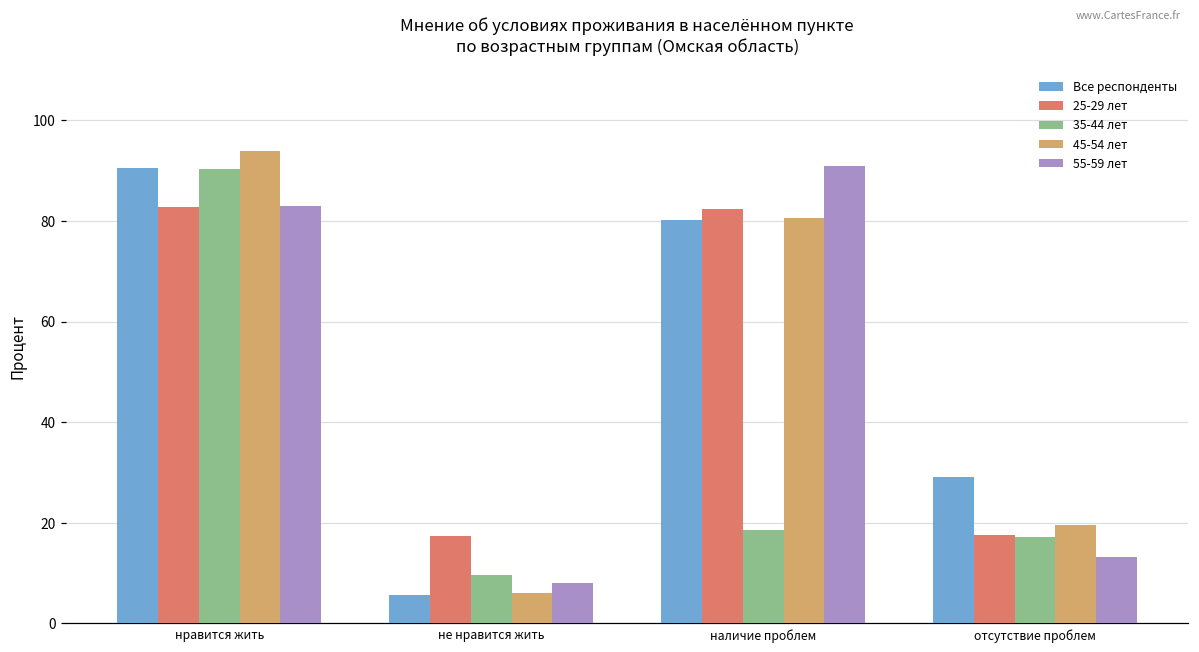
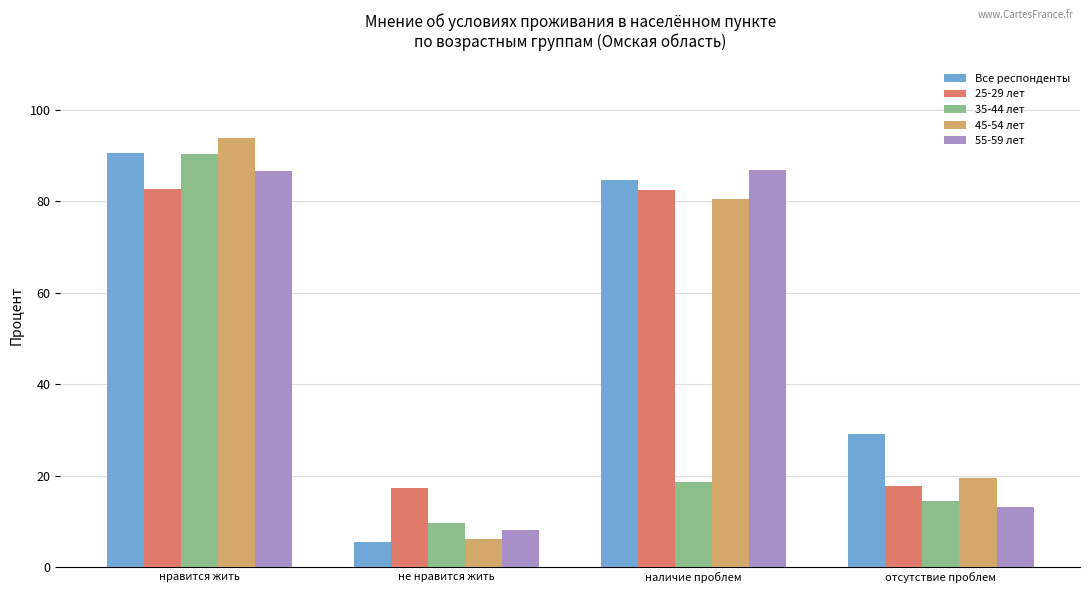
55-59 лет, нравится жить: 83 -> 87
Все респонденты, наличие проблем: 80 -> 85
55-59 лет, наличие проблем: 91 -> 87
35-44 лет, отсутствие проблем: 17 -> 14
